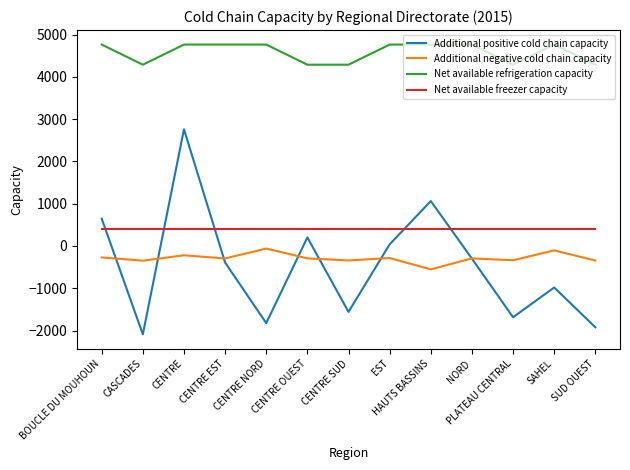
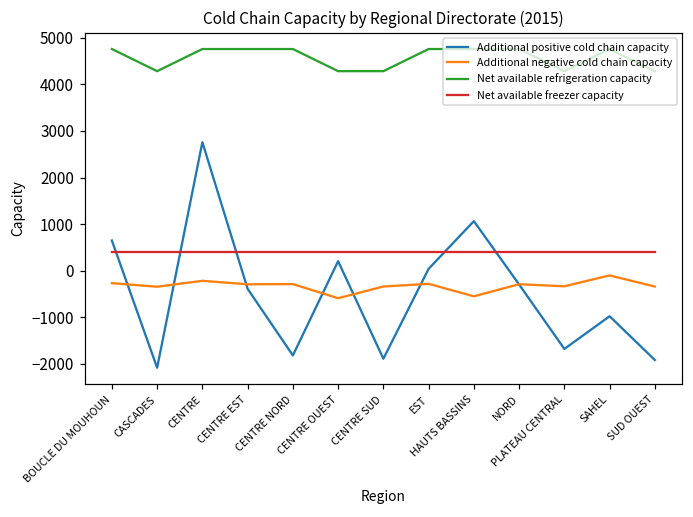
Additional negative cold chain capacity, CENTRE NORD: -100 -> -300
Additional negative cold chain capacity, CENTRE OUEST: -300 -> -600
Additional positive cold chain capacity, CENTRE SUD: -1600 -> -1900
